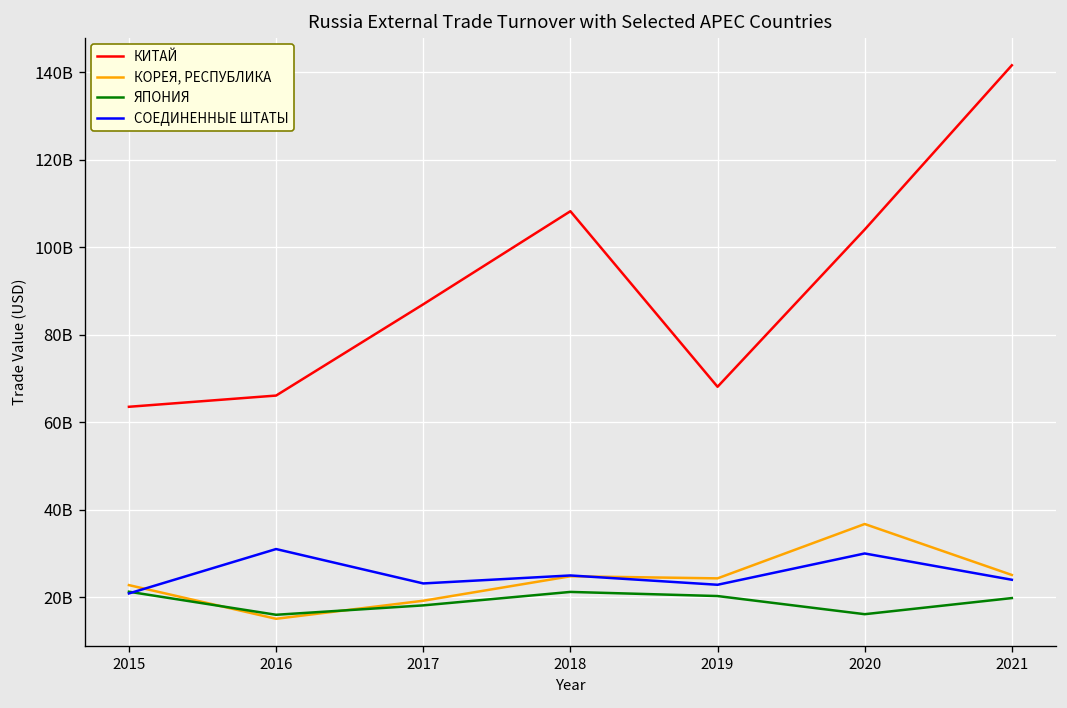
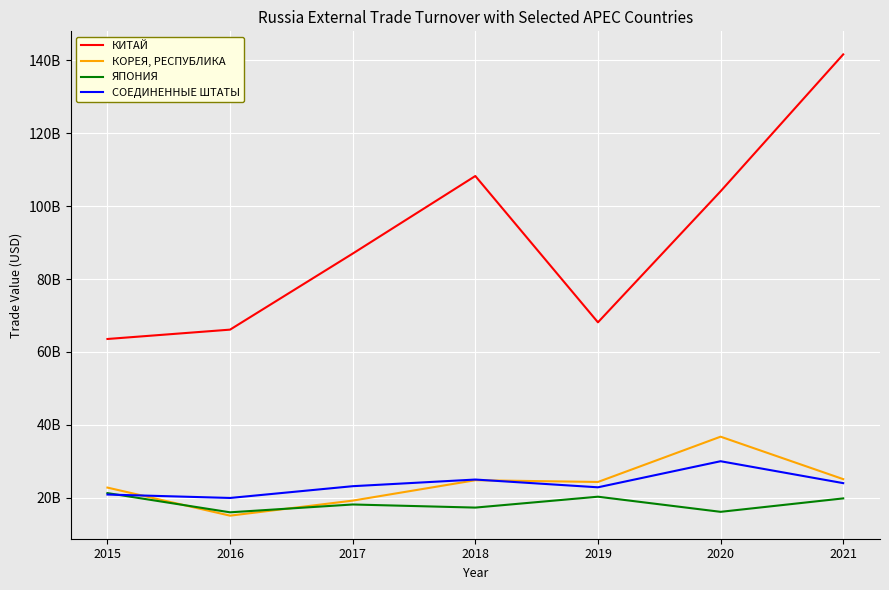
СОЕДИНЕННЫЕ ШТАТЫ, 2016: 31000000000 -> 20000000000
ЯПОНИЯ, 2018: 21000000000 -> 17000000000
